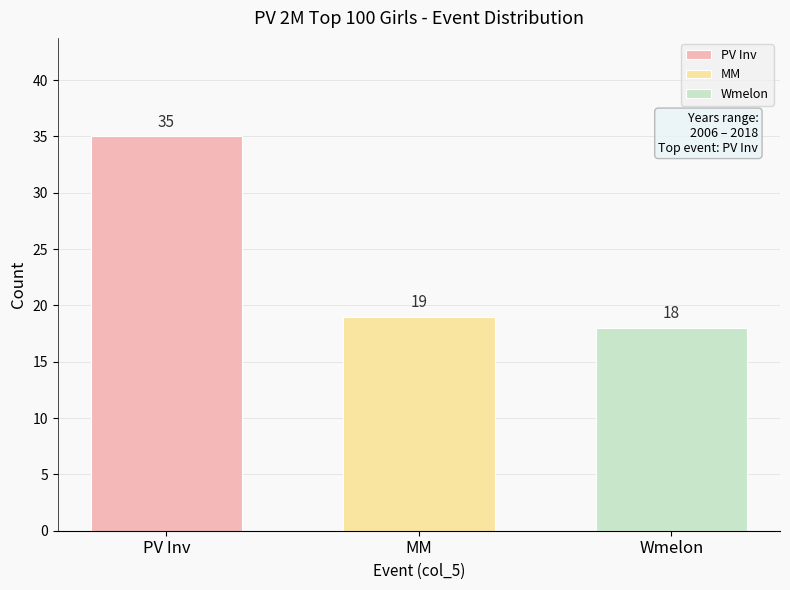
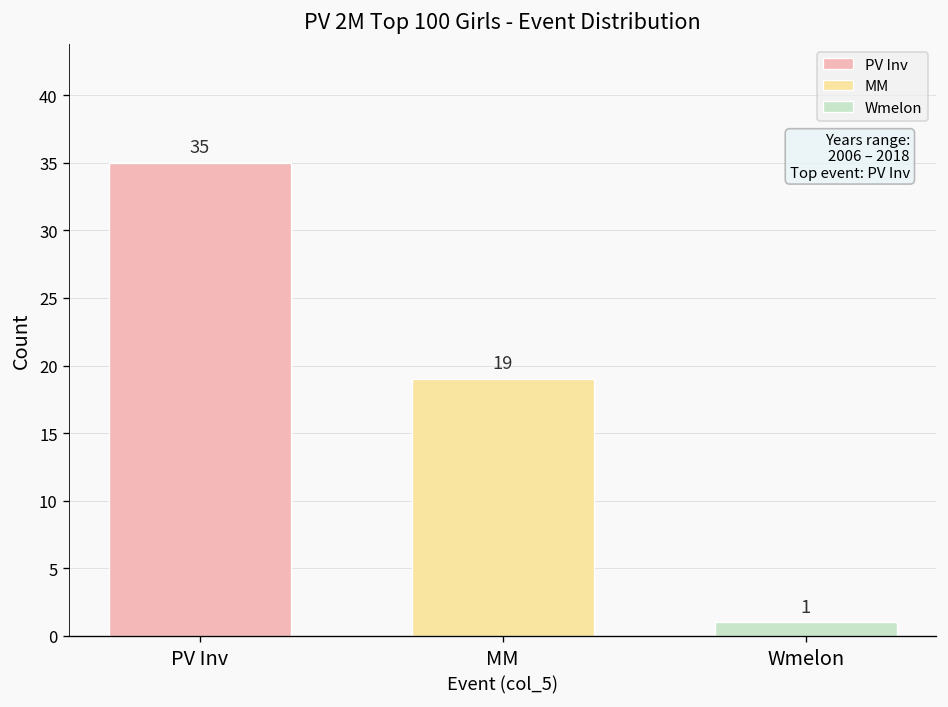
Wmelon: 18 -> 1
